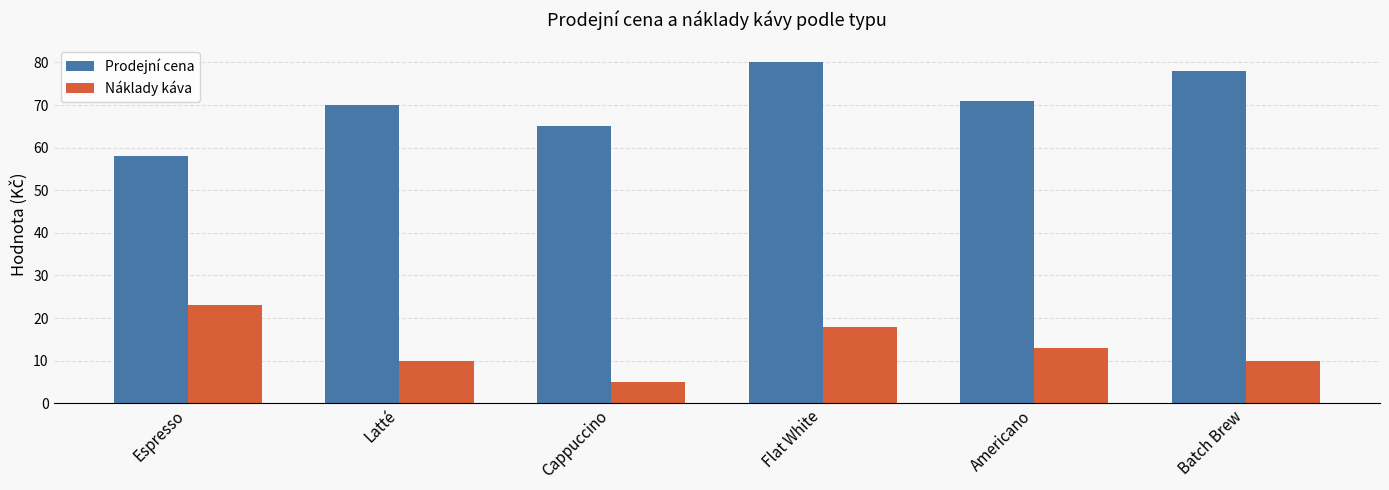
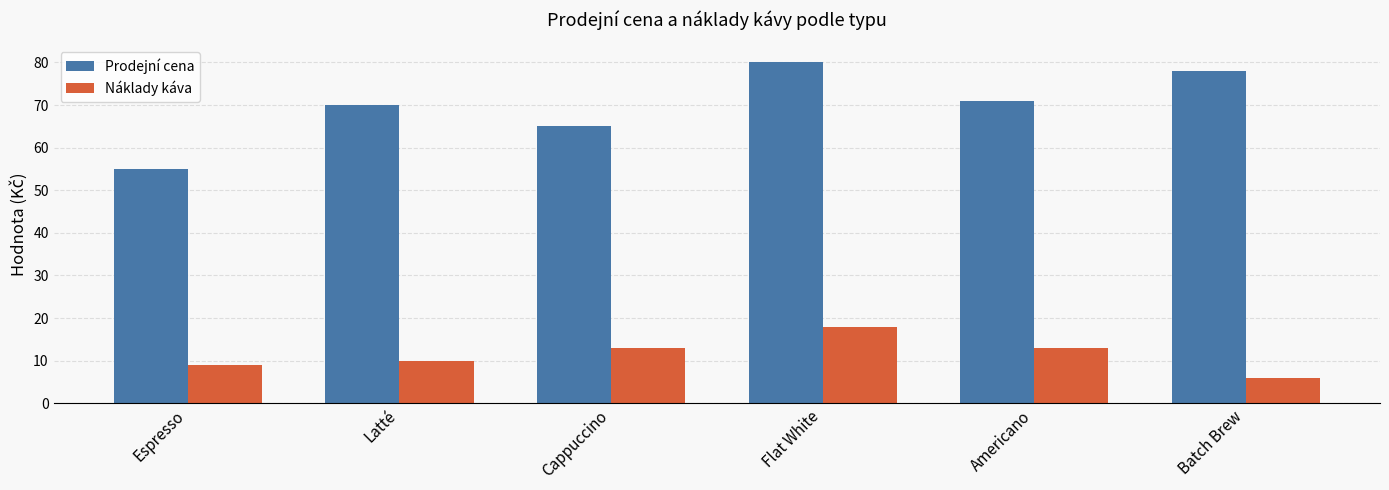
Prodejní cena, Espresso: 58 -> 55
Náklady káva, Espresso: 23 -> 9
Náklady káva, Cappuccino: 5 -> 13
Náklady káva, Batch Brew: 10 -> 6
